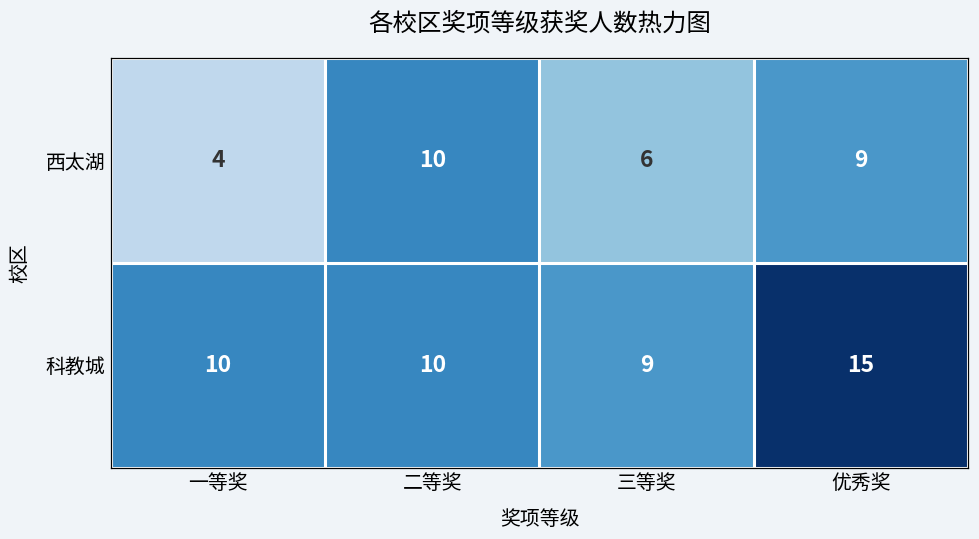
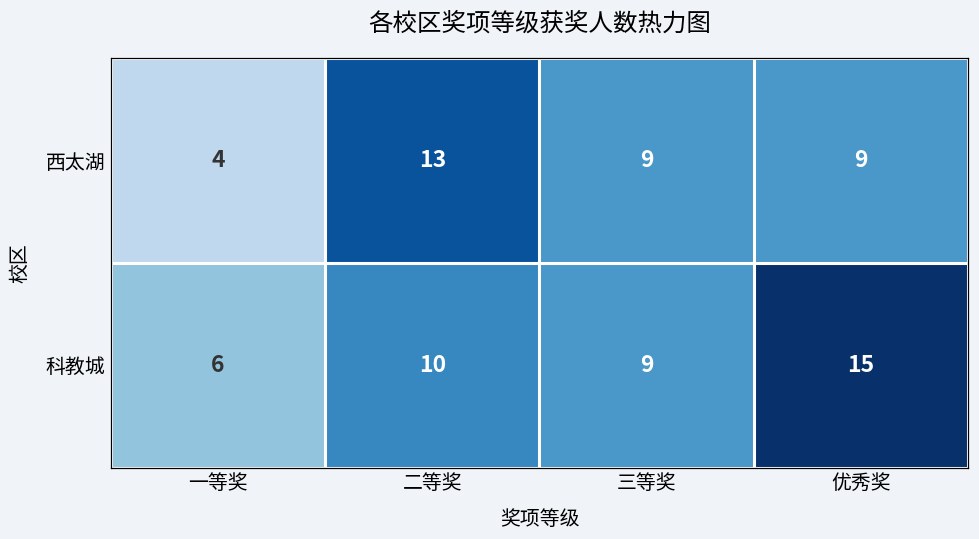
西太湖, 二等奖: 10 -> 13
西太湖, 三等奖: 6 -> 9
科教城, 一等奖: 10 -> 6
